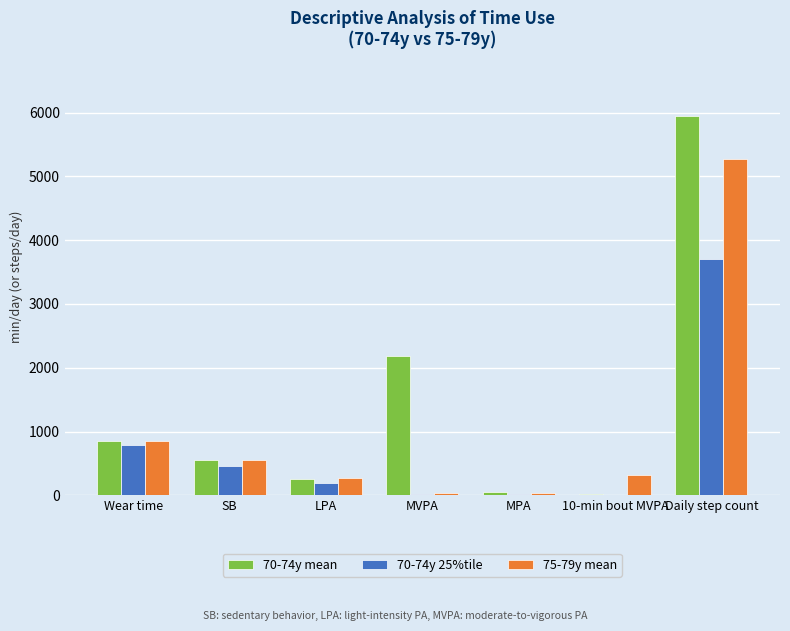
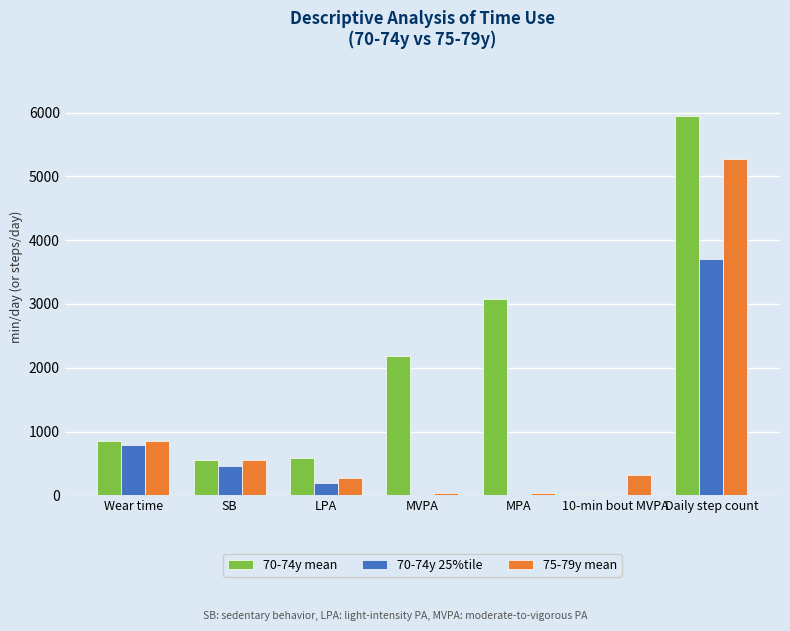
70-74y mean, LPA: 300 -> 600
70-74y mean, MPA: 0 -> 3100
